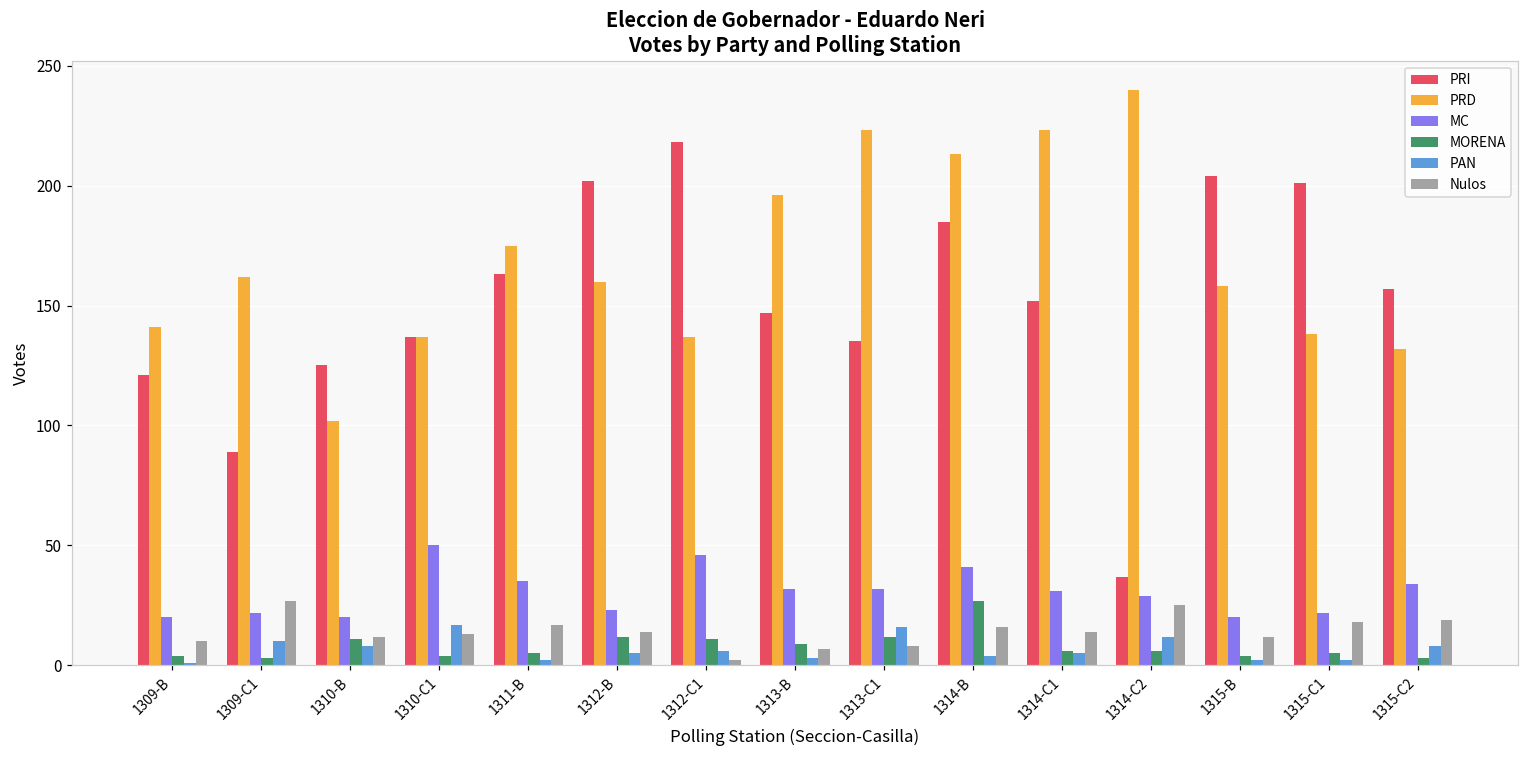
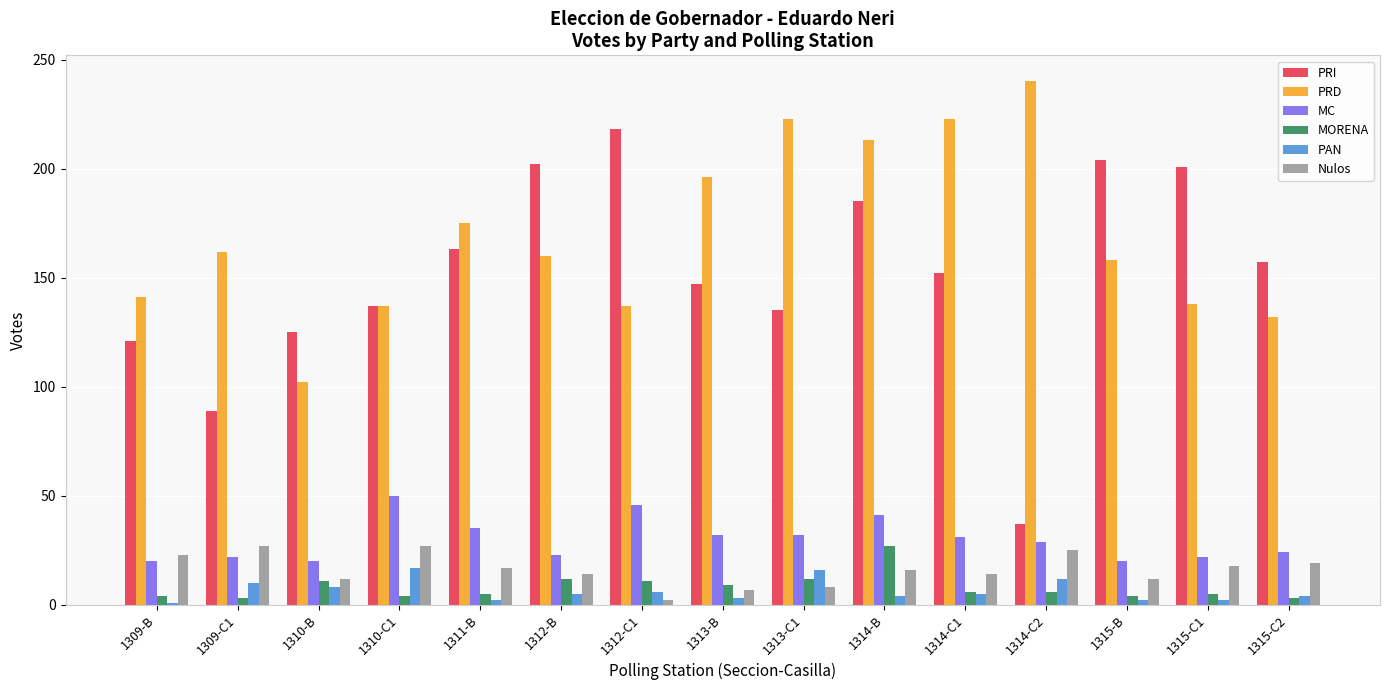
Nulos, 1309-B: 10 -> 23
Nulos, 1310-C1: 13 -> 27
MC, 1315-C2: 34 -> 24
PAN, 1315-C2: 8 -> 4
